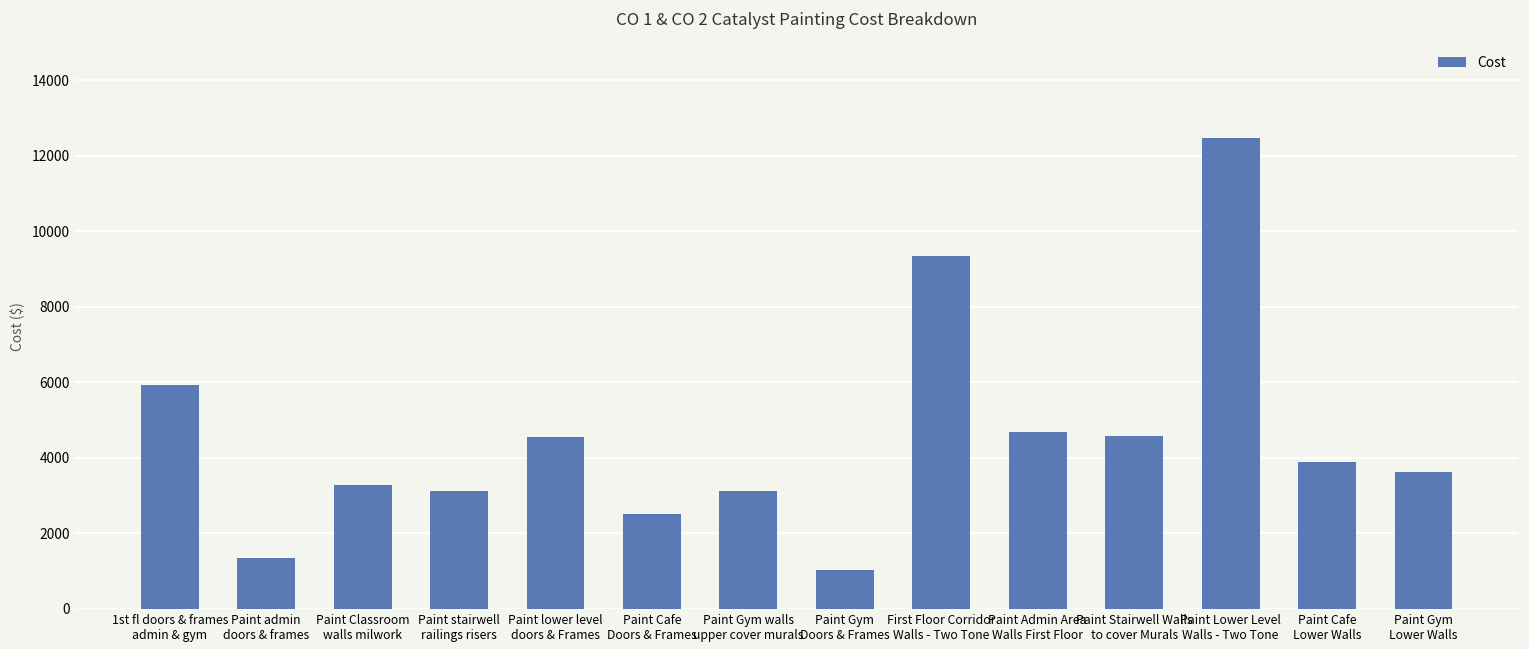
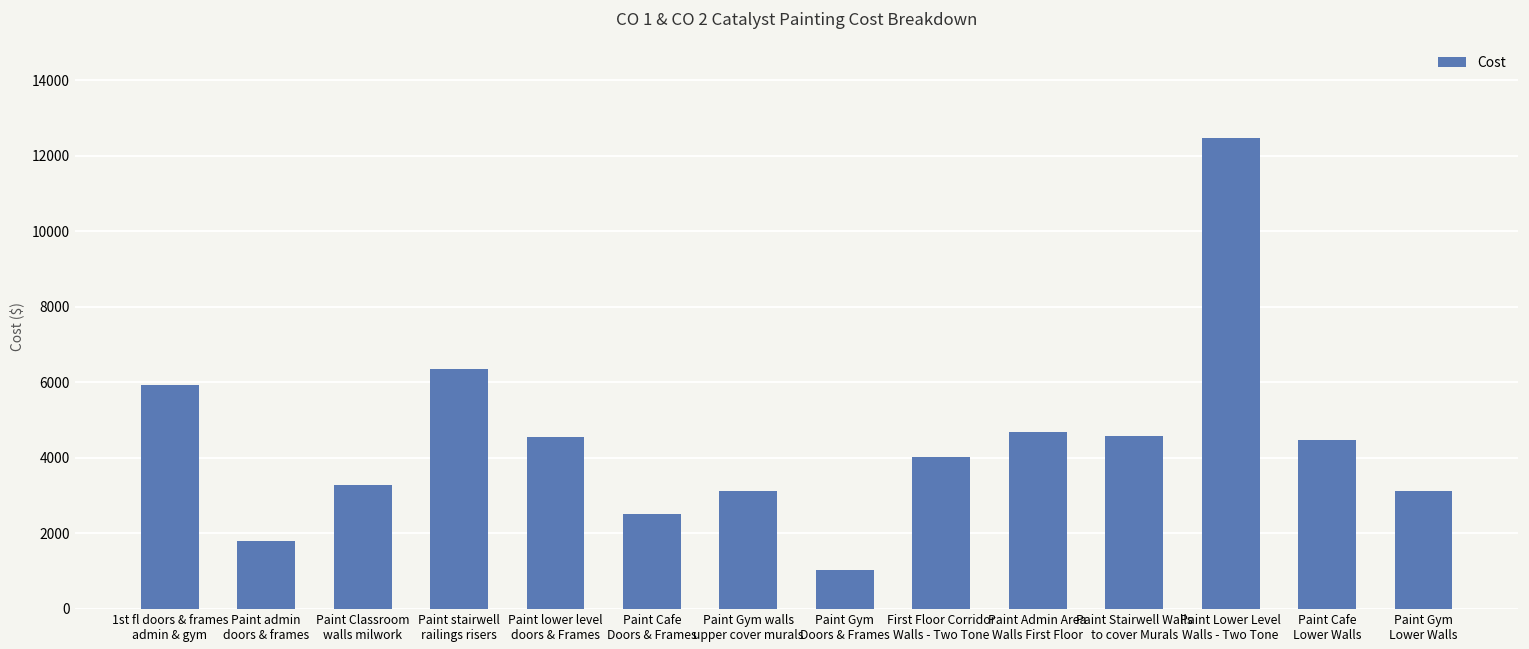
Paint admin doors & frames: 1400 -> 1800
Paint stairwell railings risers: 3100 -> 6400
First Floor Corridor Walls - Two Tone: 9400 -> 4000
Paint Cafe Lower Walls: 3900 -> 4500
Paint Gym Lower Walls: 3600 -> 3100
